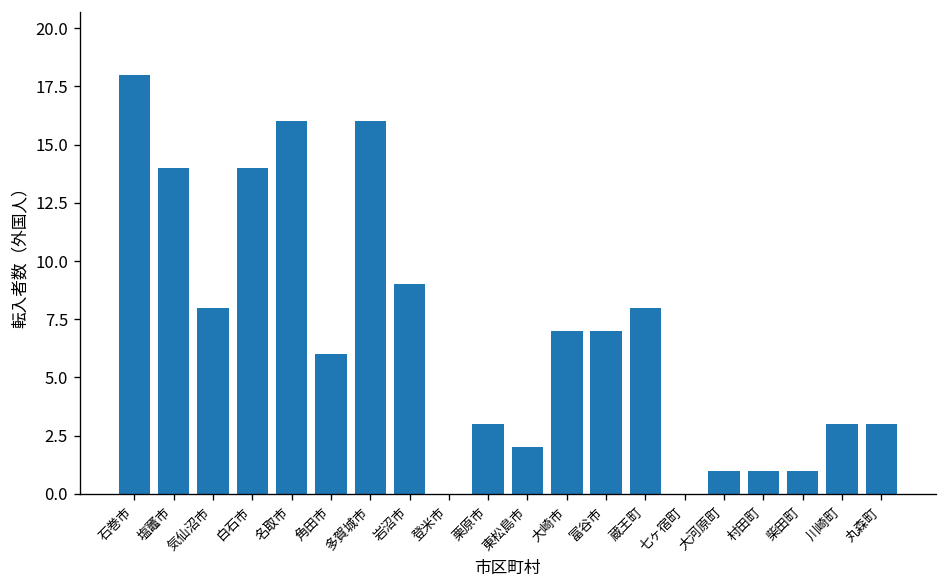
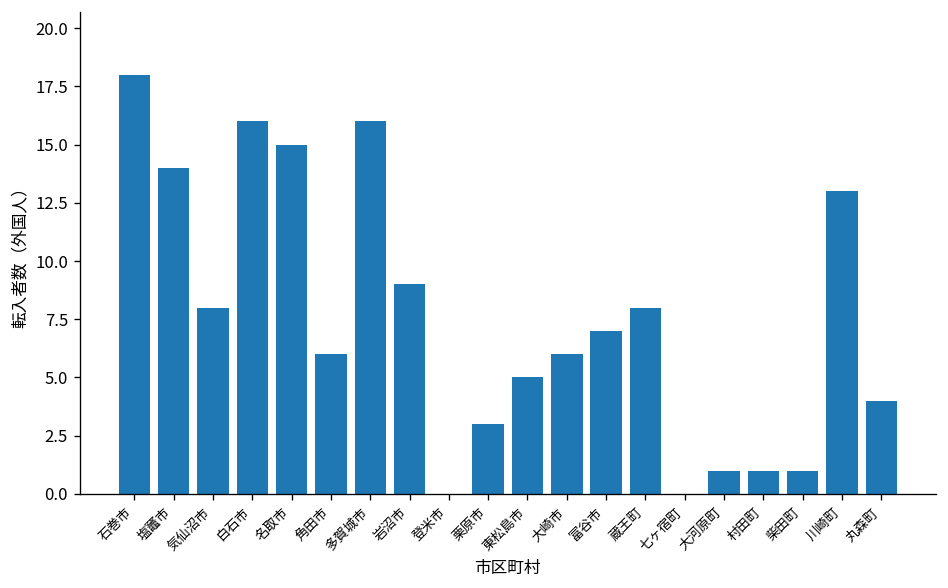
白石市: 14 -> 16
名取市: 16 -> 15
東松島市: 2 -> 5
大崎市: 7 -> 6
川崎町: 3 -> 13
丸森町: 3 -> 4
